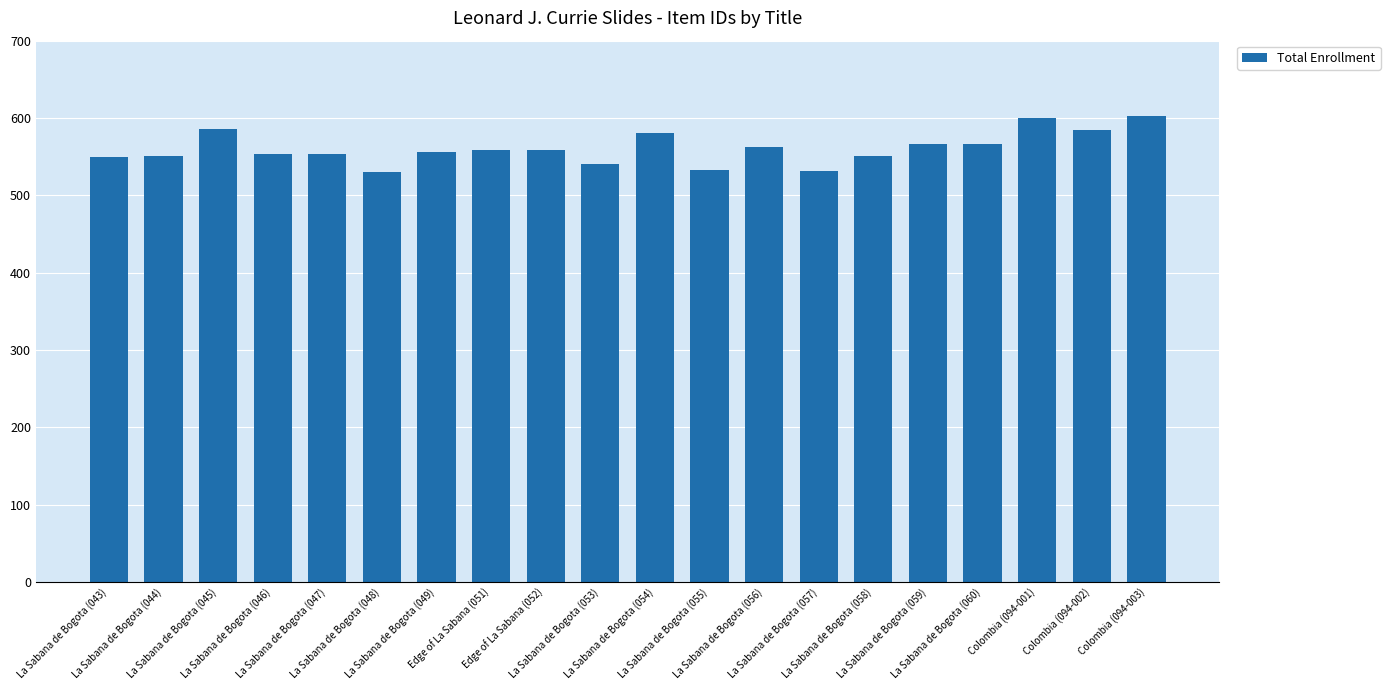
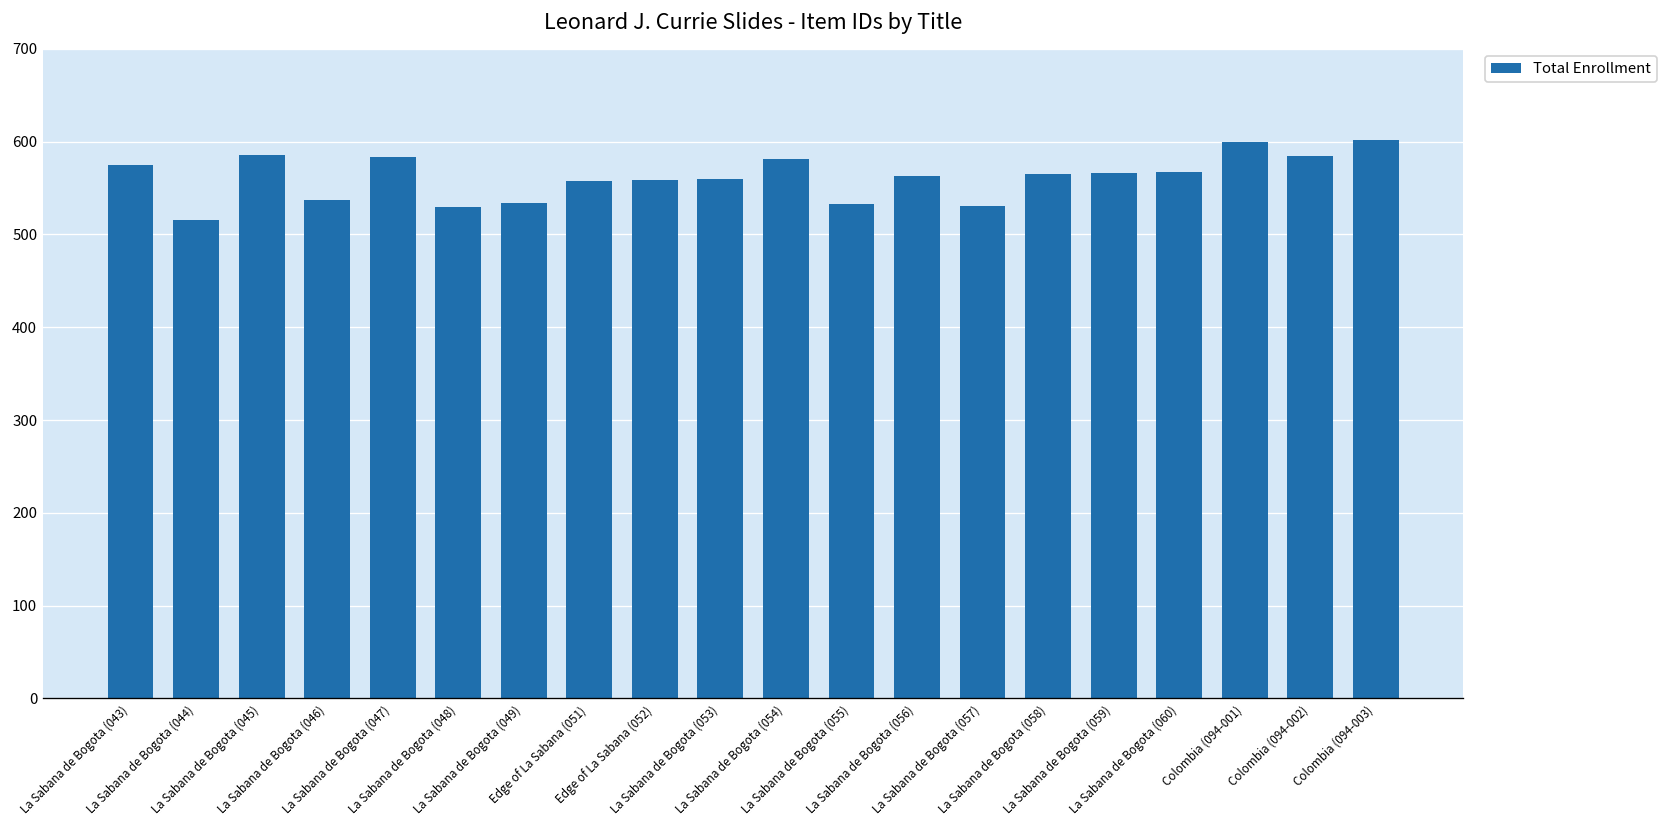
La Sabana de Bogota (043): 550 -> 580
La Sabana de Bogota (044): 550 -> 520
La Sabana de Bogota (046): 550 -> 540
La Sabana de Bogota (047): 550 -> 580
La Sabana de Bogota (049): 560 -> 530
La Sabana de Bogota (053): 540 -> 560
La Sabana de Bogota (058): 550 -> 570
